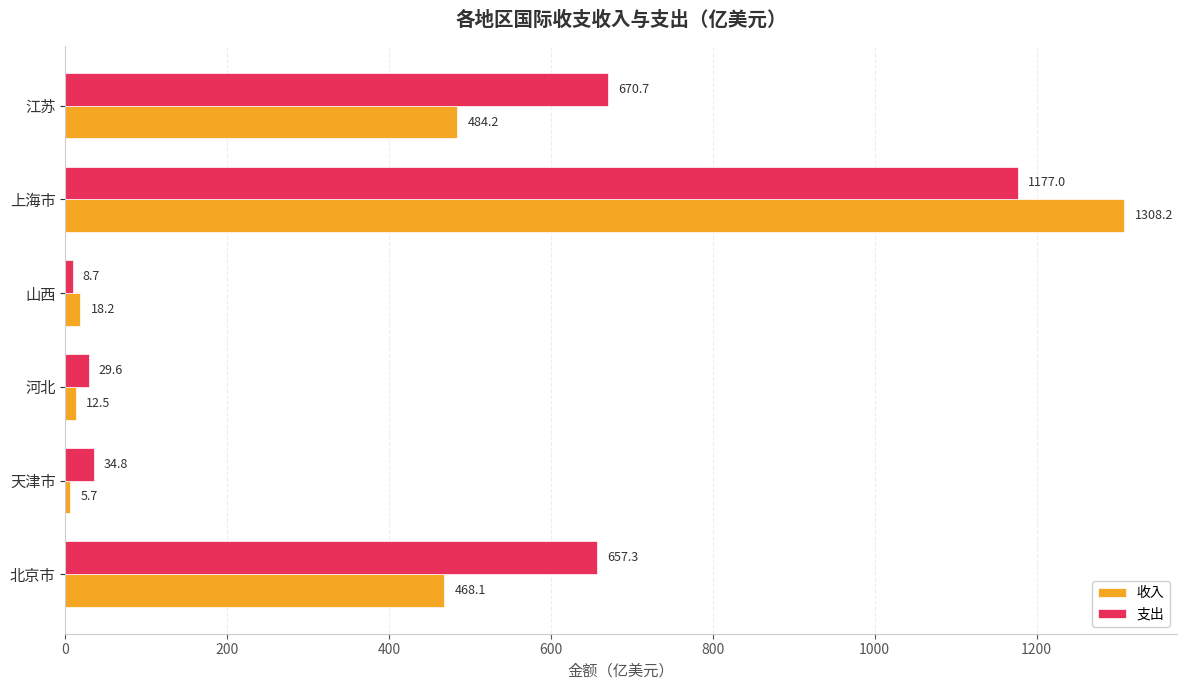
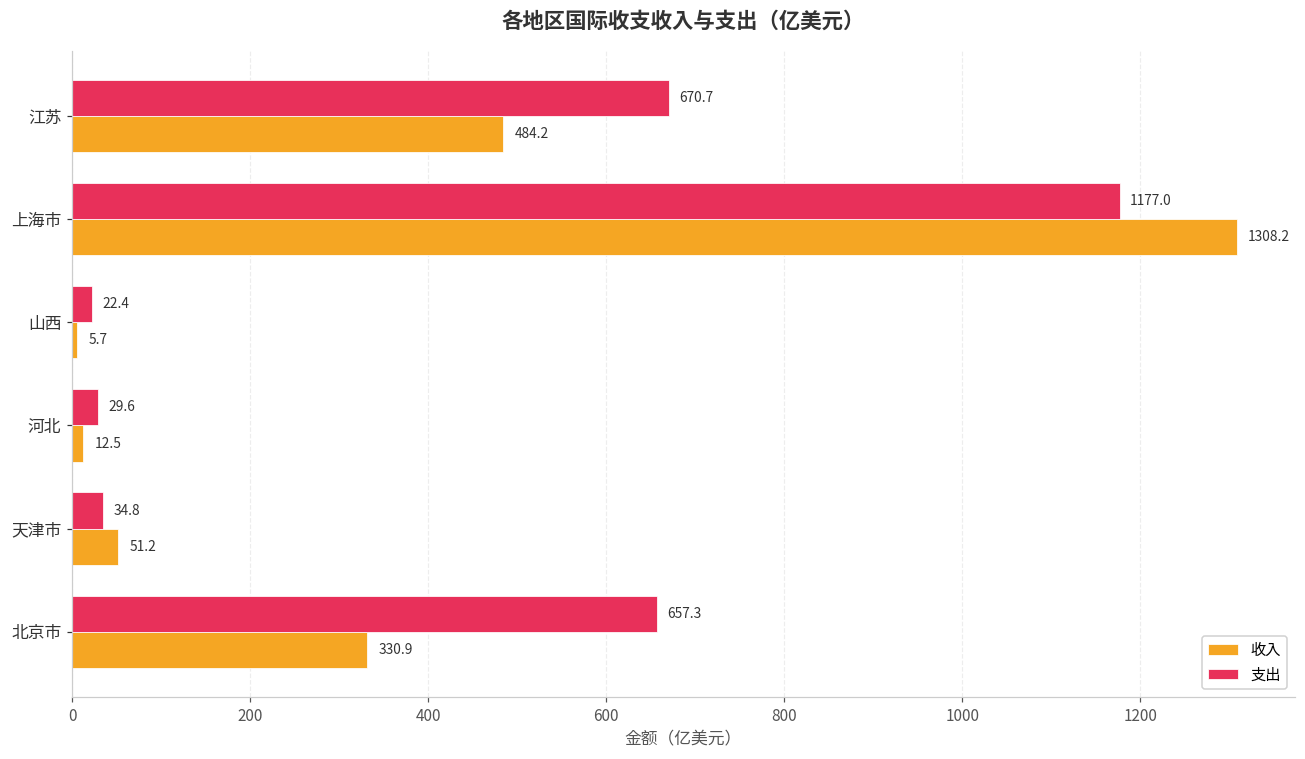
支出, 山西: 8.7 -> 22.4
收入, 山西: 18.2 -> 5.7
收入, 天津市: 5.7 -> 51.2
收入, 北京市: 468.1 -> 330.9
